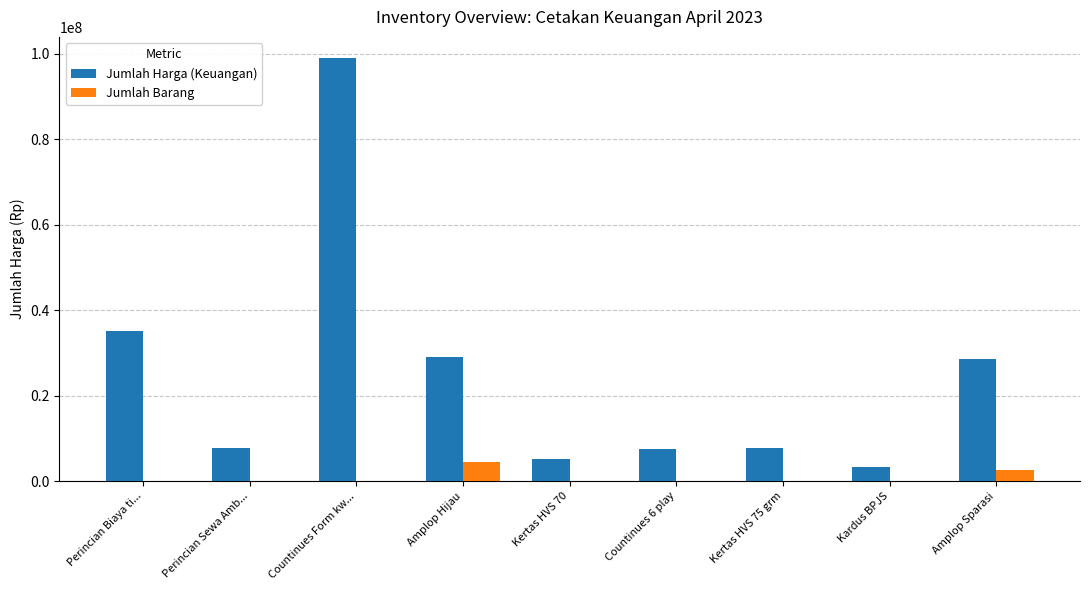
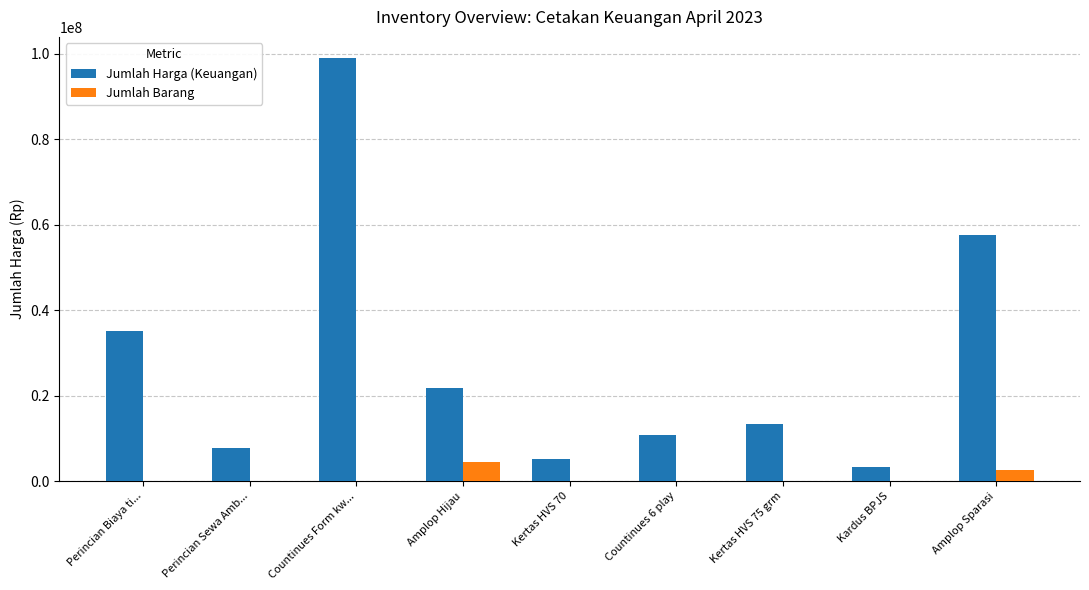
Jumlah Harga (Keuangan), Amplop Hijau: 29000000 -> 22000000
Jumlah Harga (Keuangan), Countinues 6 play: 8000000 -> 11000000
Jumlah Harga (Keuangan), Kertas HVS 75 grm: 8000000 -> 13000000
Jumlah Harga (Keuangan), Amplop Sparasi: 29000000 -> 58000000
